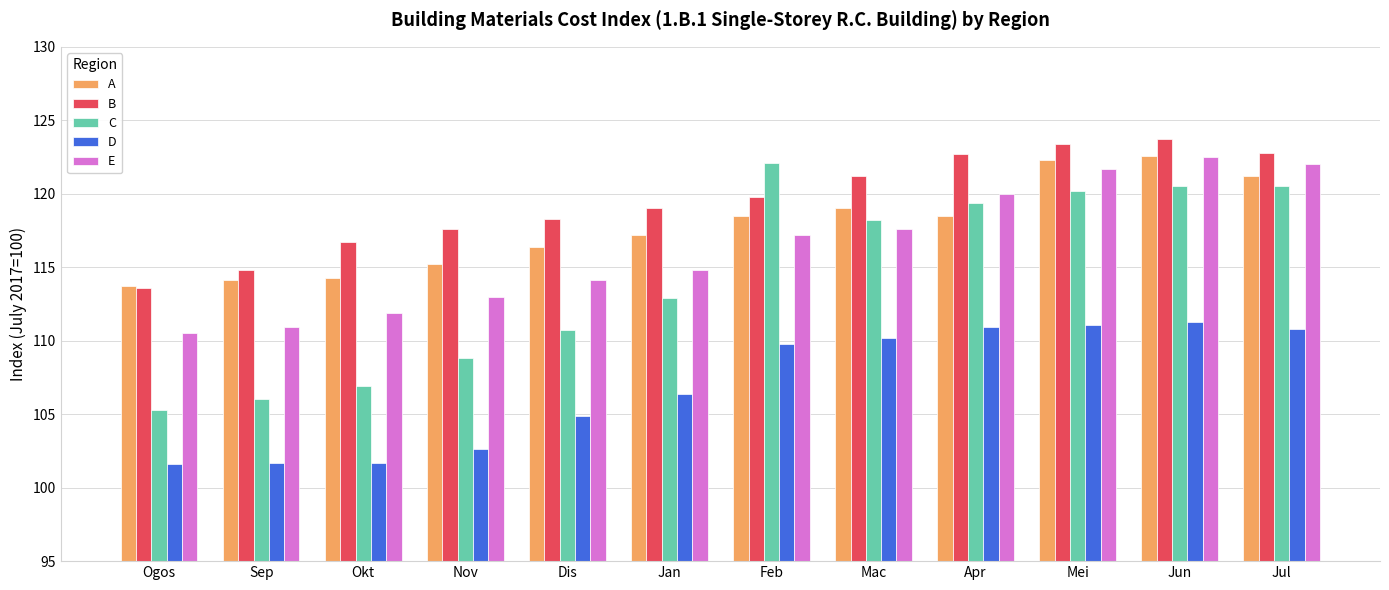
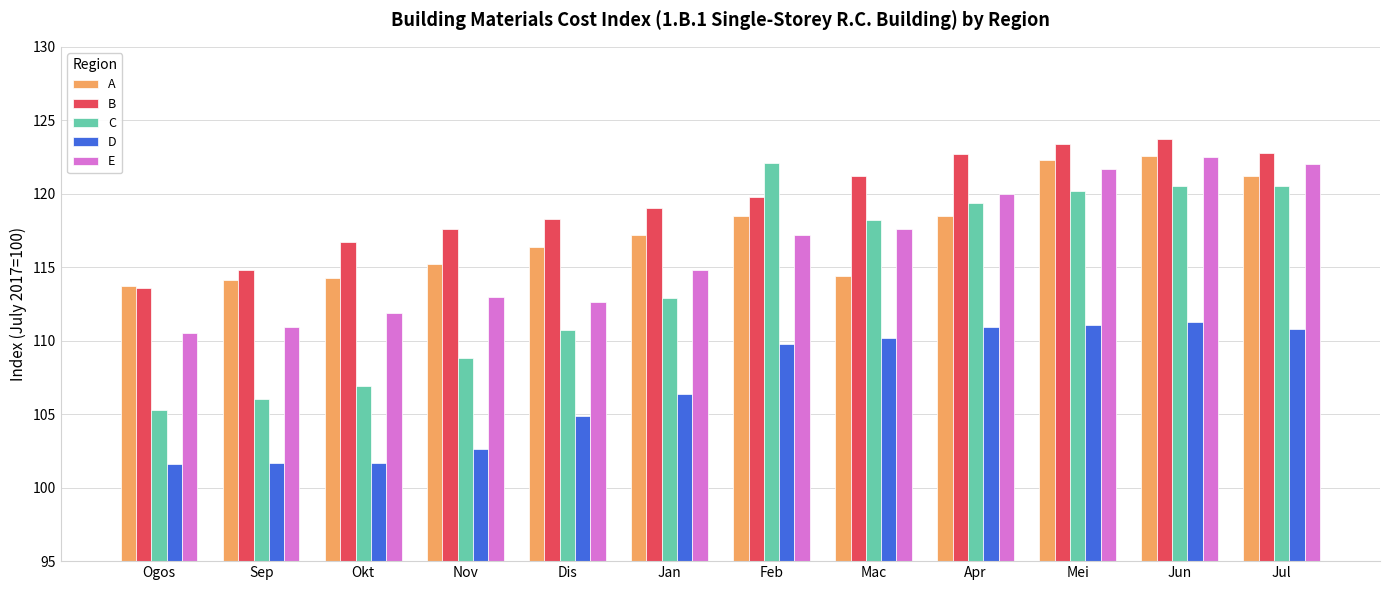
E, Dis: 114.1 -> 112.6
A, Mac: 119.0 -> 114.4
